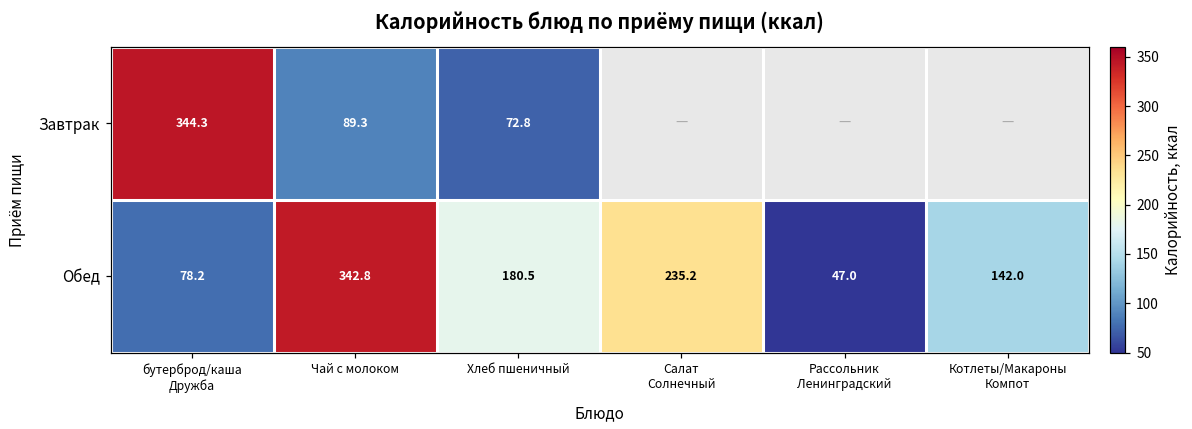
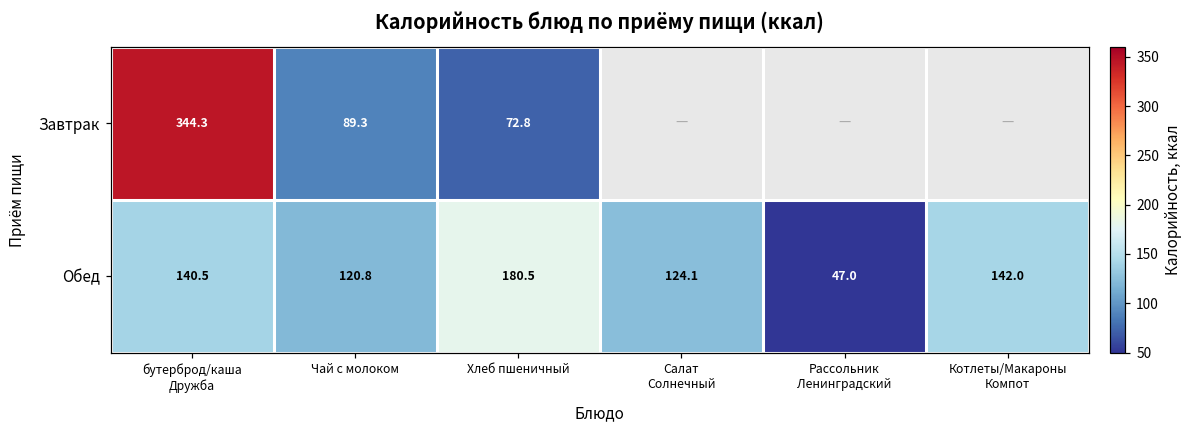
Обед, бутерброд/каша Дружба: 78.2 -> 140.5
Обед, Чай с молоком: 342.8 -> 120.8
Обед, Салат Солнечный: 235.2 -> 124.1
